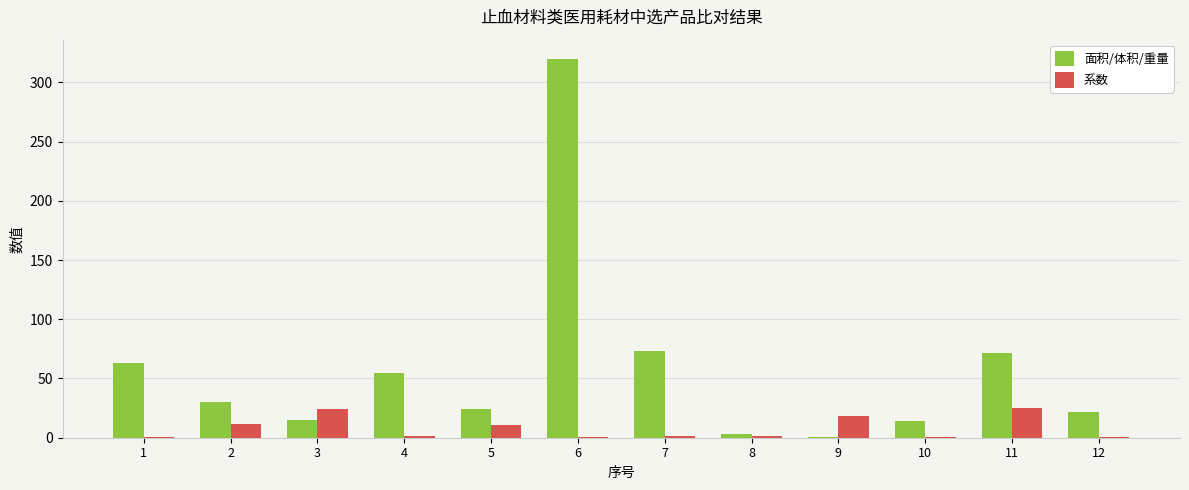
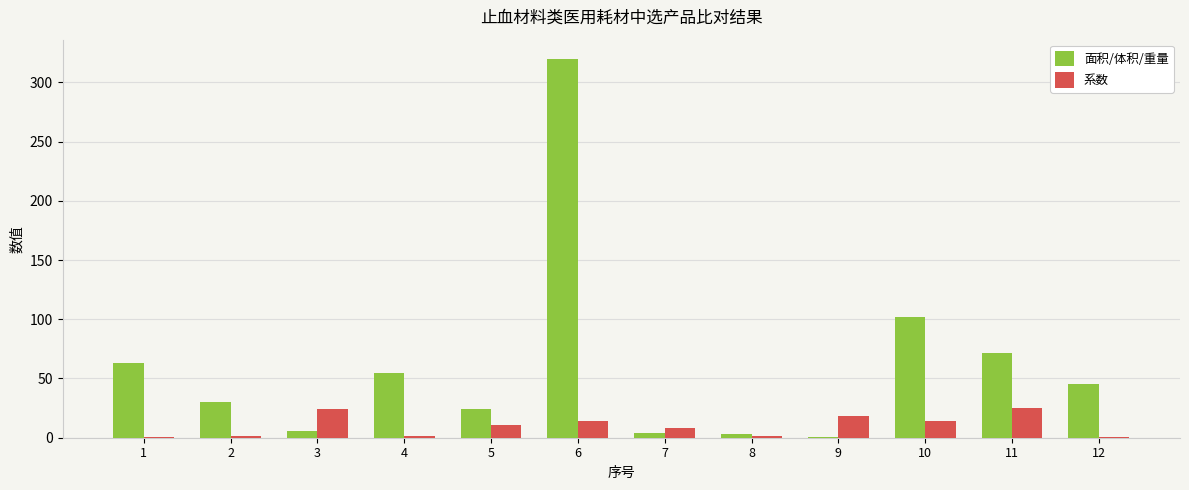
系数, 2: 12 -> 1
面积/体积/重量, 3: 15 -> 6
系数, 6: 1 -> 14
面积/体积/重量, 7: 73 -> 4
系数, 7: 1 -> 8
面积/体积/重量, 10: 14 -> 102
系数, 10: 1 -> 15
面积/体积/重量, 12: 22 -> 46
